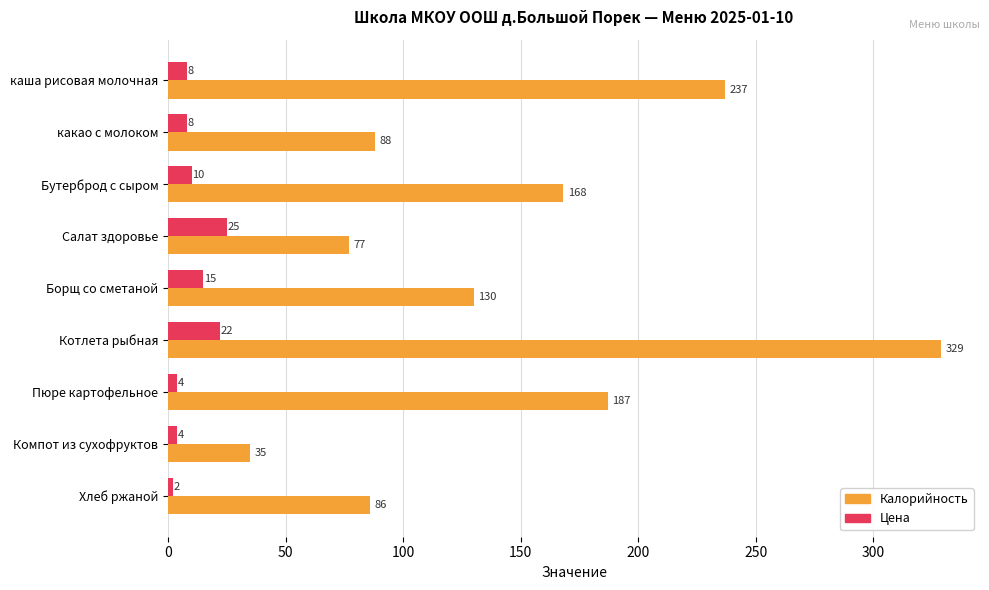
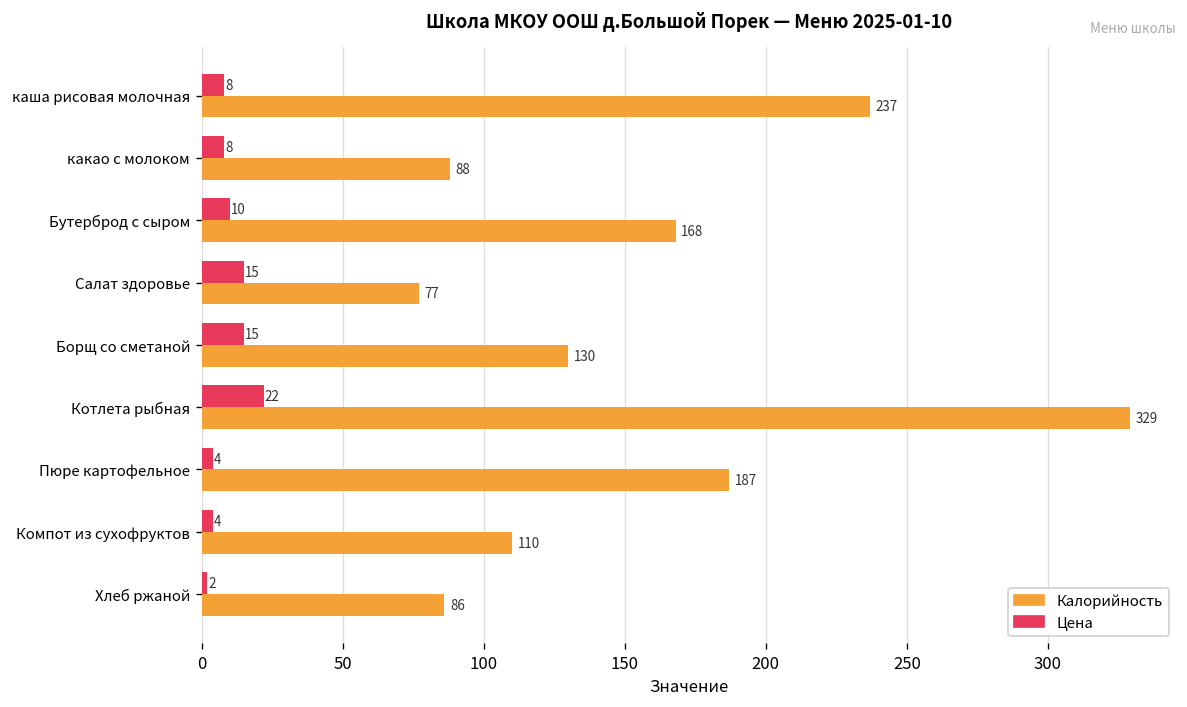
Цена, Салат здоровье: 25 -> 15
Калорийность, Компот из сухофруктов: 35 -> 110
